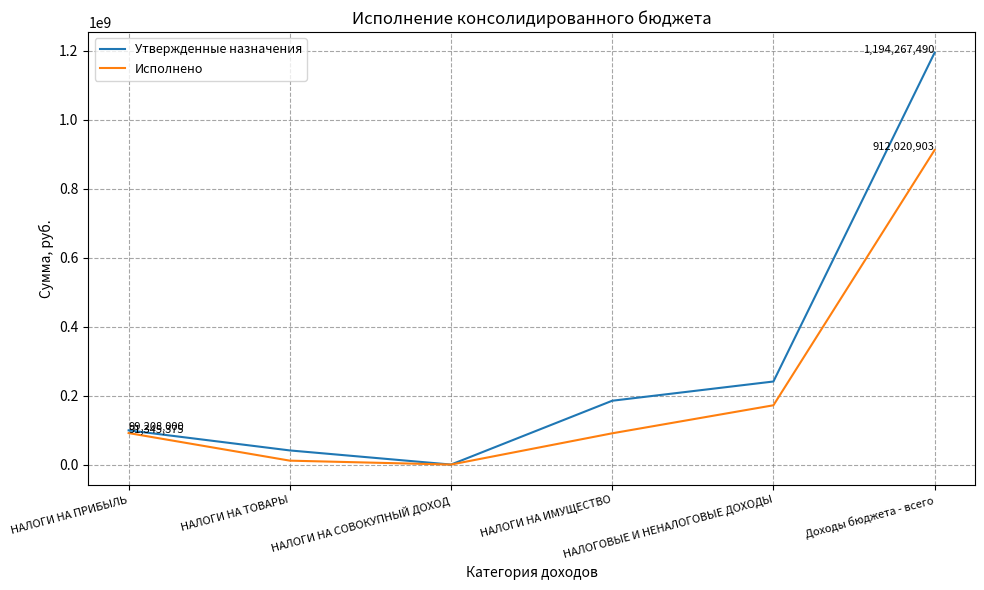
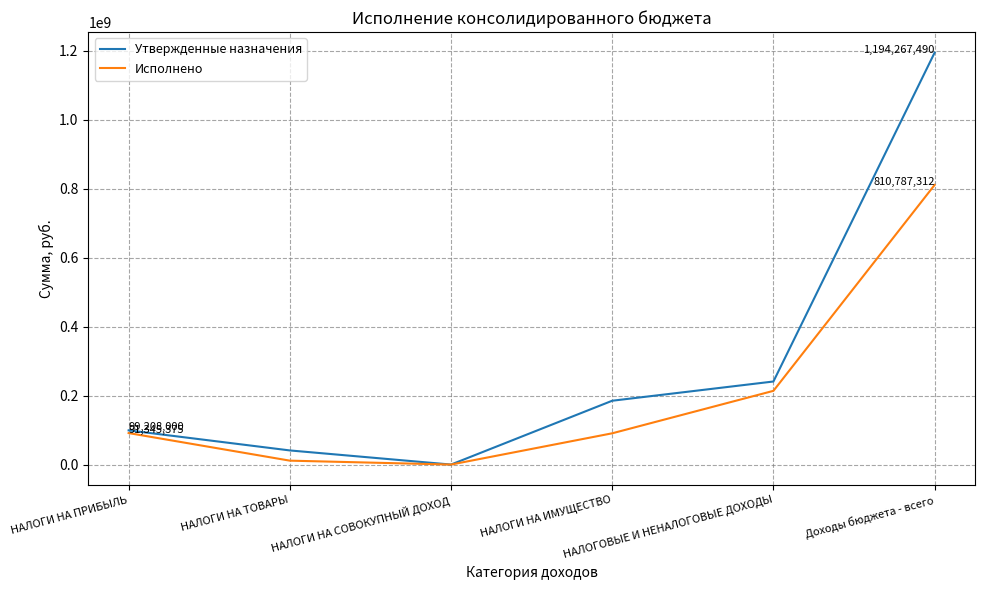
Исполнено, НАЛОГОВЫЕ И НЕНАЛОГОВЫЕ ДОХОДЫ: 170000000 -> 210000000
Исполнено, Доходы бюджета - всего: 912,020,903 -> 810,787,312
